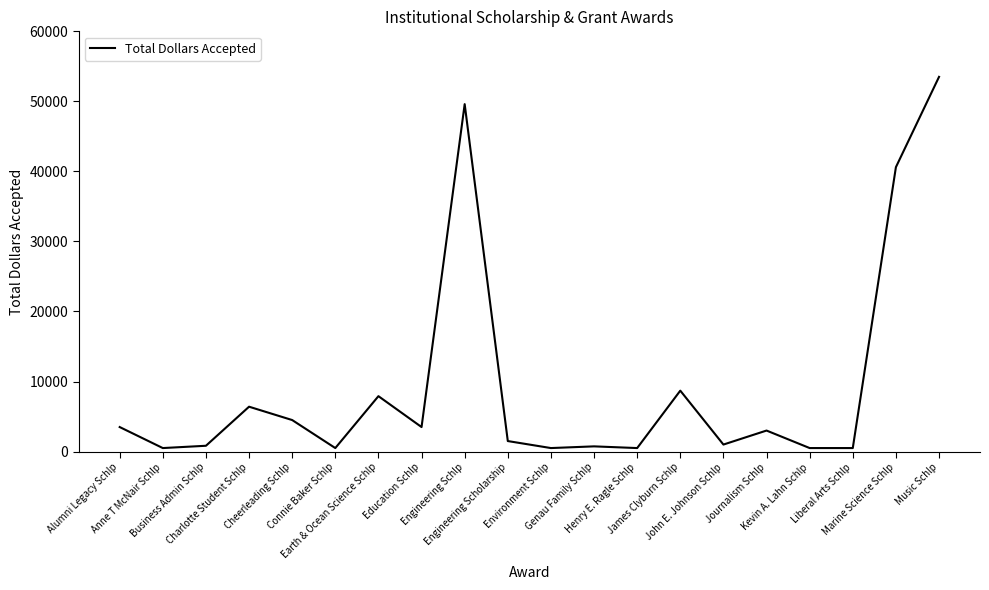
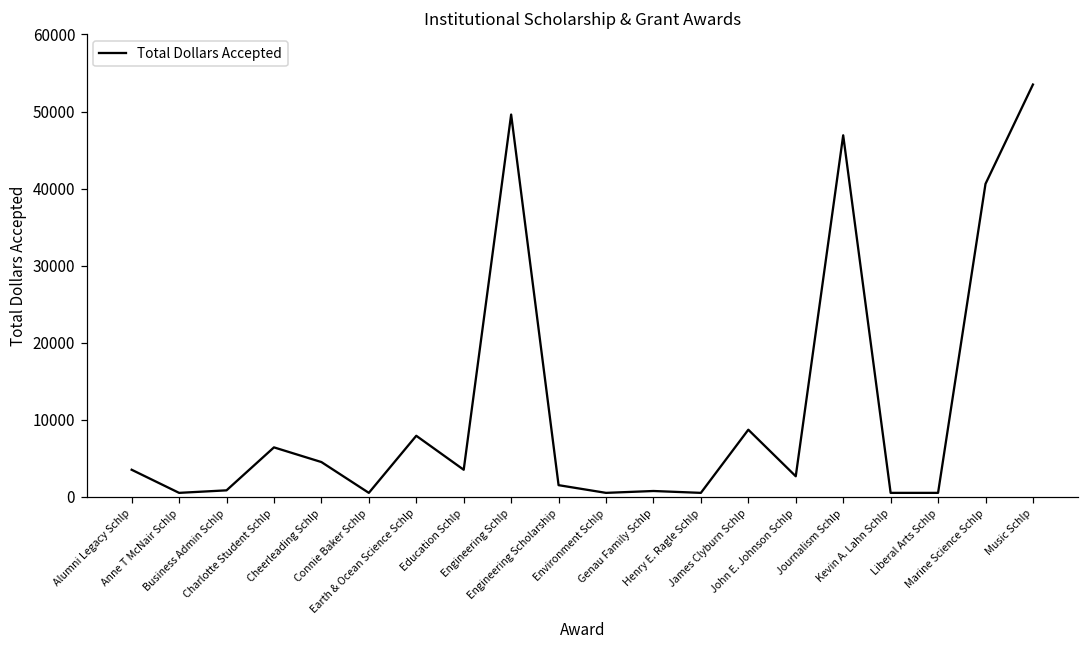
John E. Johnson Schlp: 1000 -> 3000
Journalism Schlp: 3000 -> 47000
